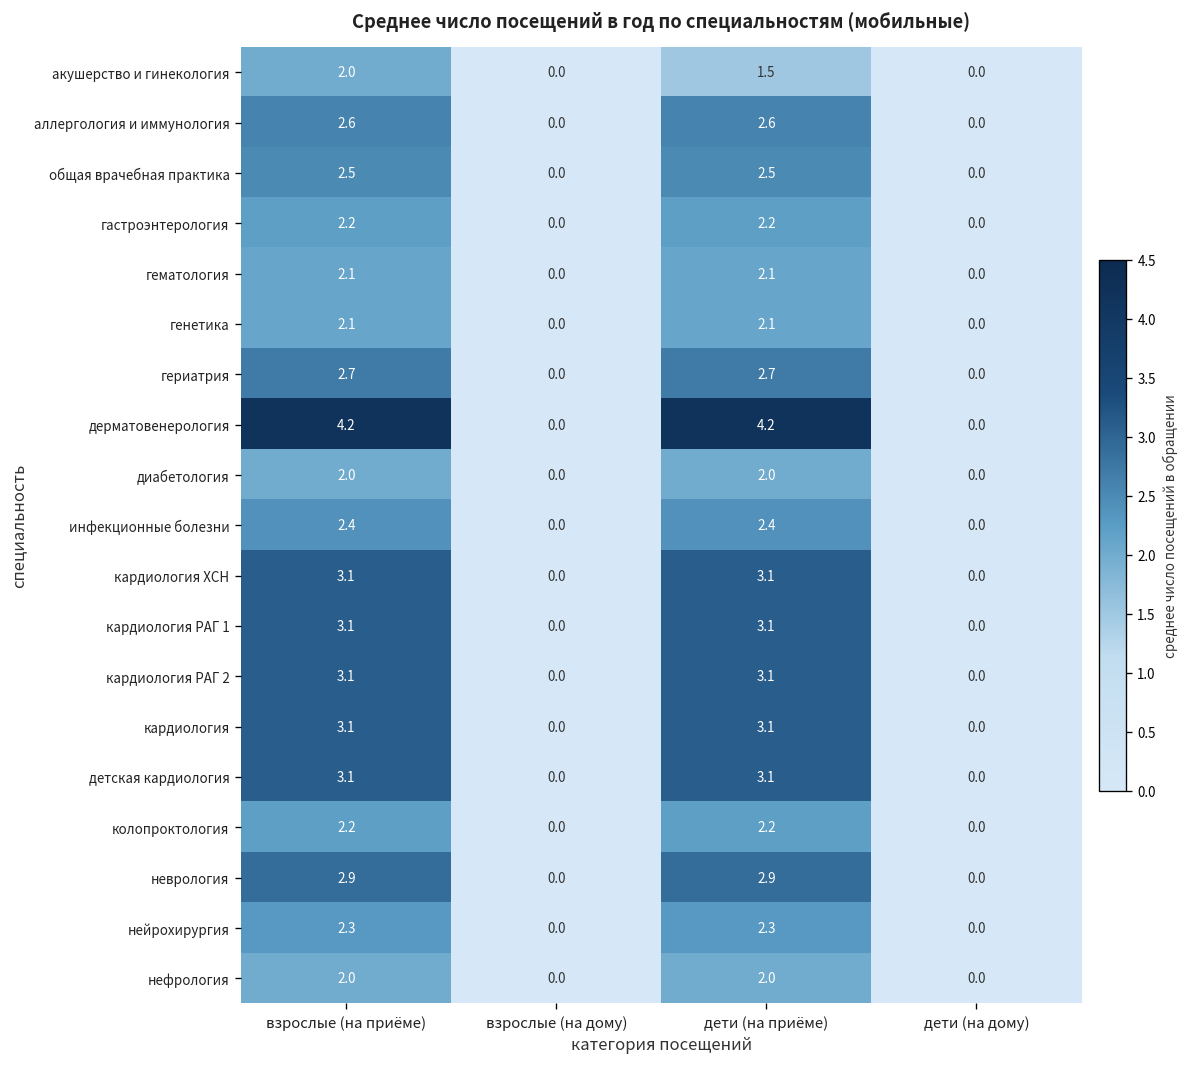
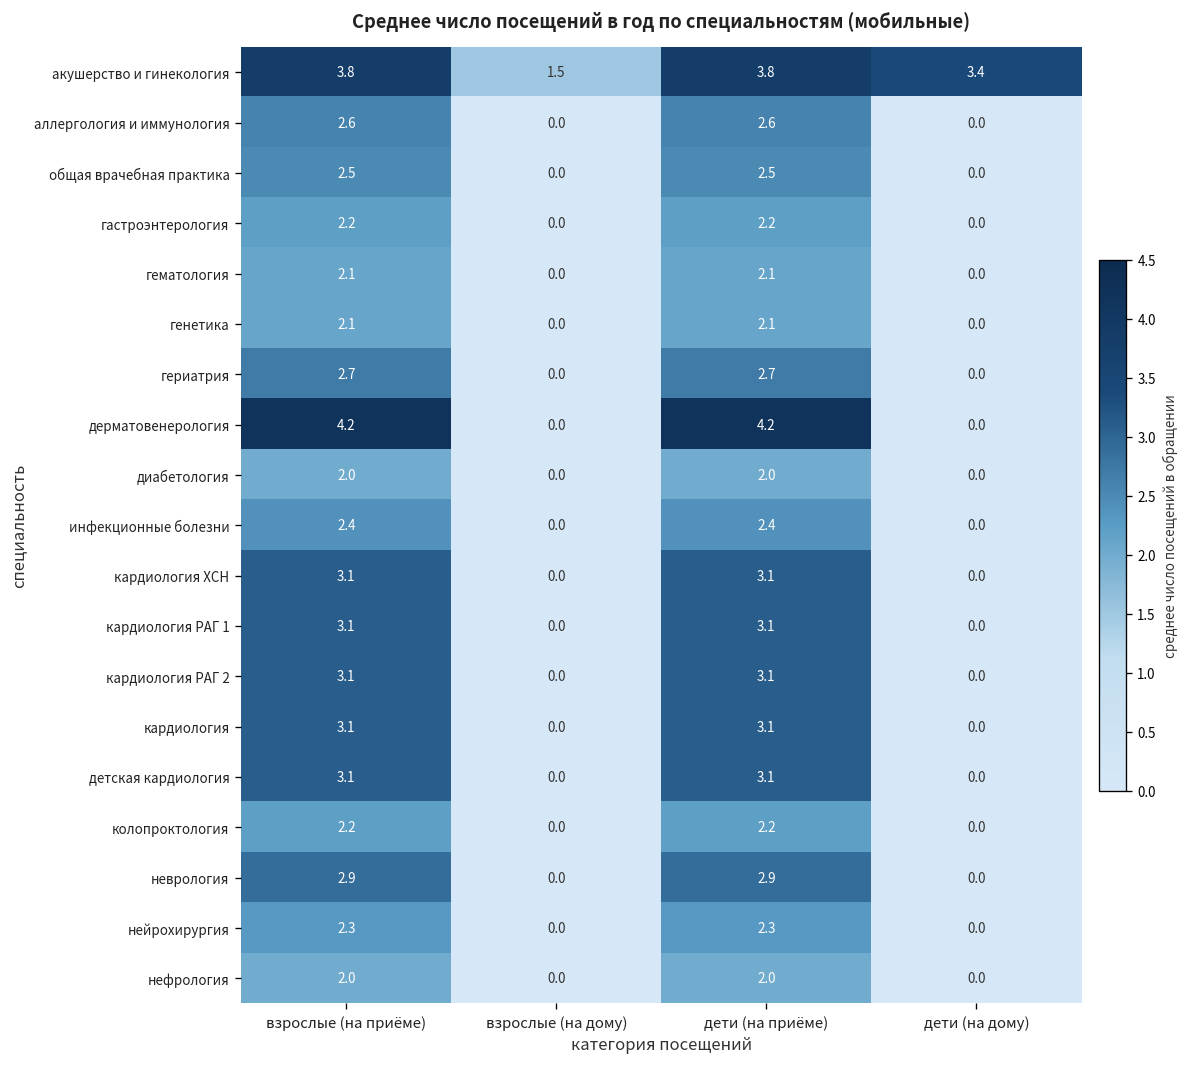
акушерство и гинекология, взрослые (на приёме): 2.0 -> 3.8
акушерство и гинекология, взрослые (на дому): 0.0 -> 1.5
акушерство и гинекология, дети (на приёме): 1.5 -> 3.8
акушерство и гинекология, дети (на дому): 0.0 -> 3.4
